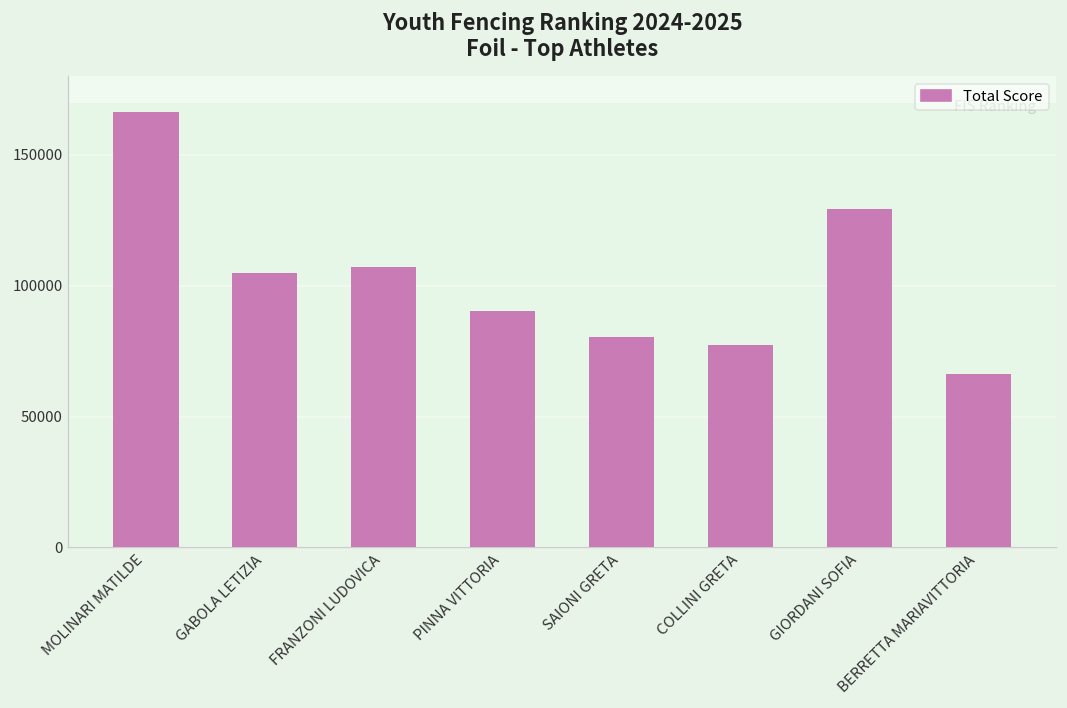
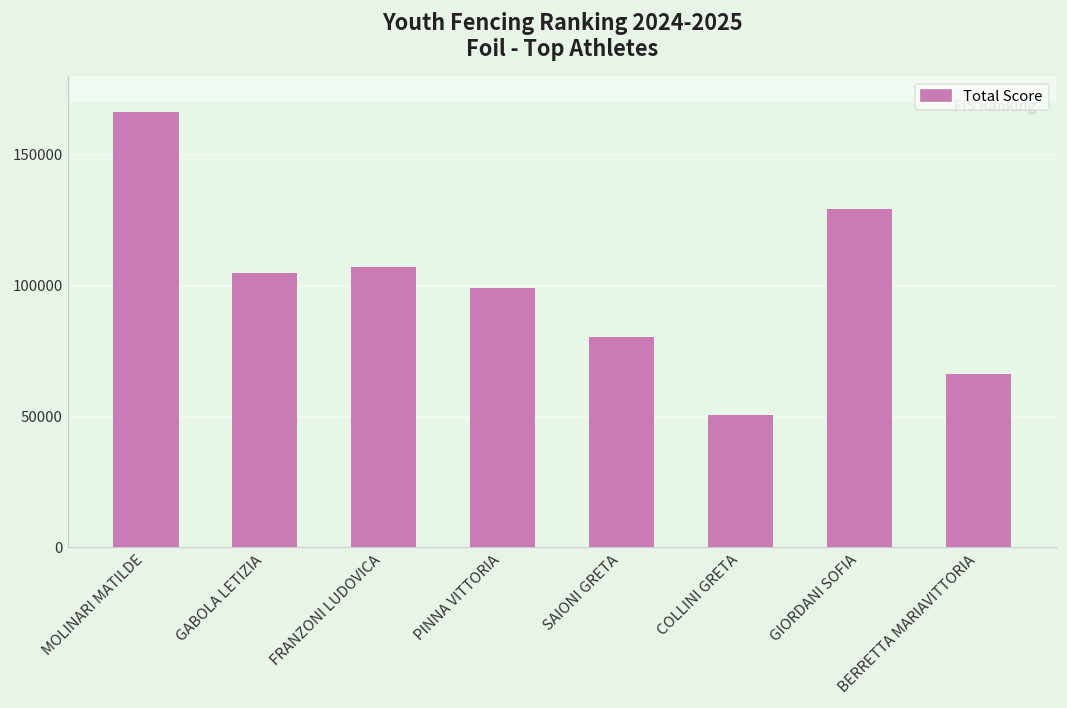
PINNA VITTORIA: 90000 -> 99000
COLLINI GRETA: 77000 -> 51000
